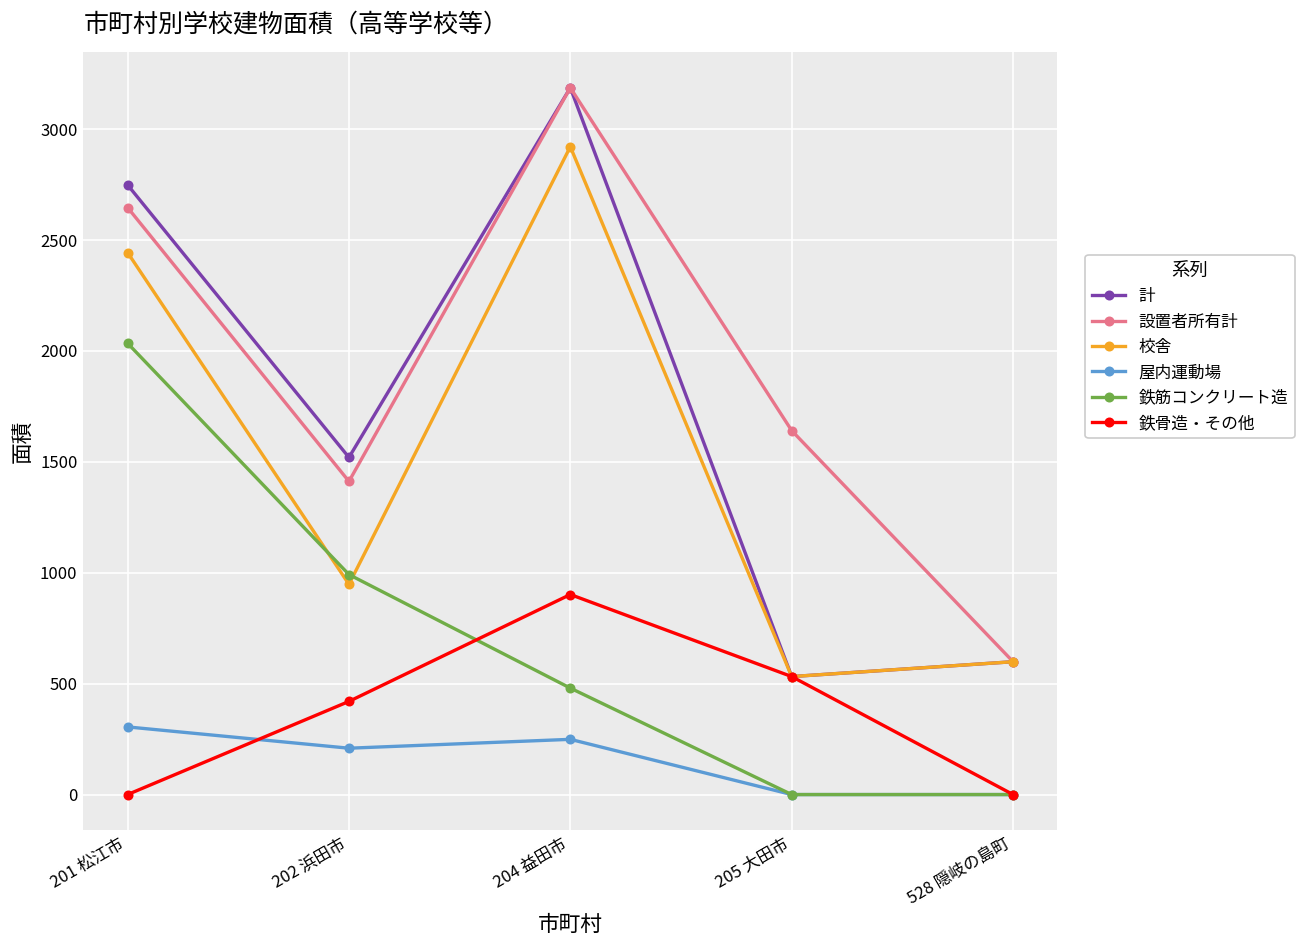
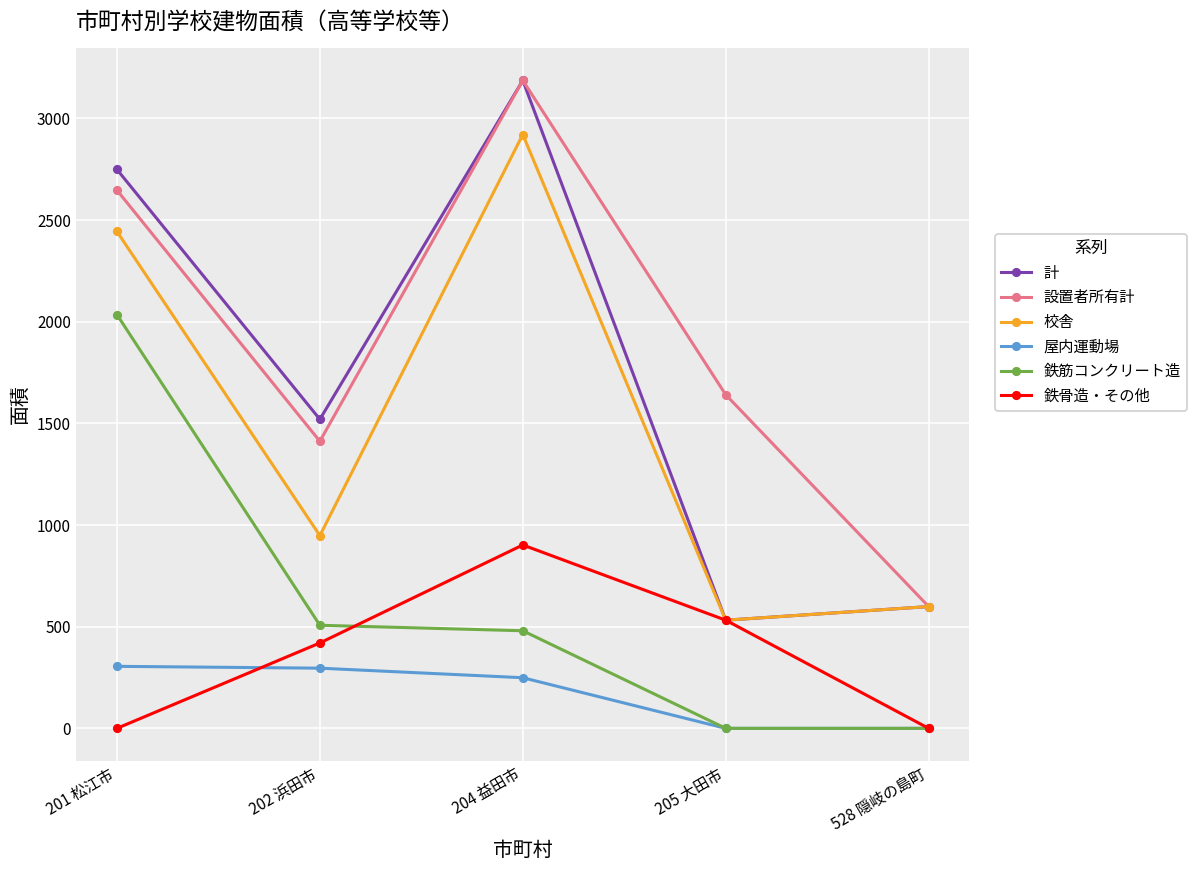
屋内運動場, 202 浜田市: 210 -> 300
鉄筋コンクリート造, 202 浜田市: 990 -> 510
